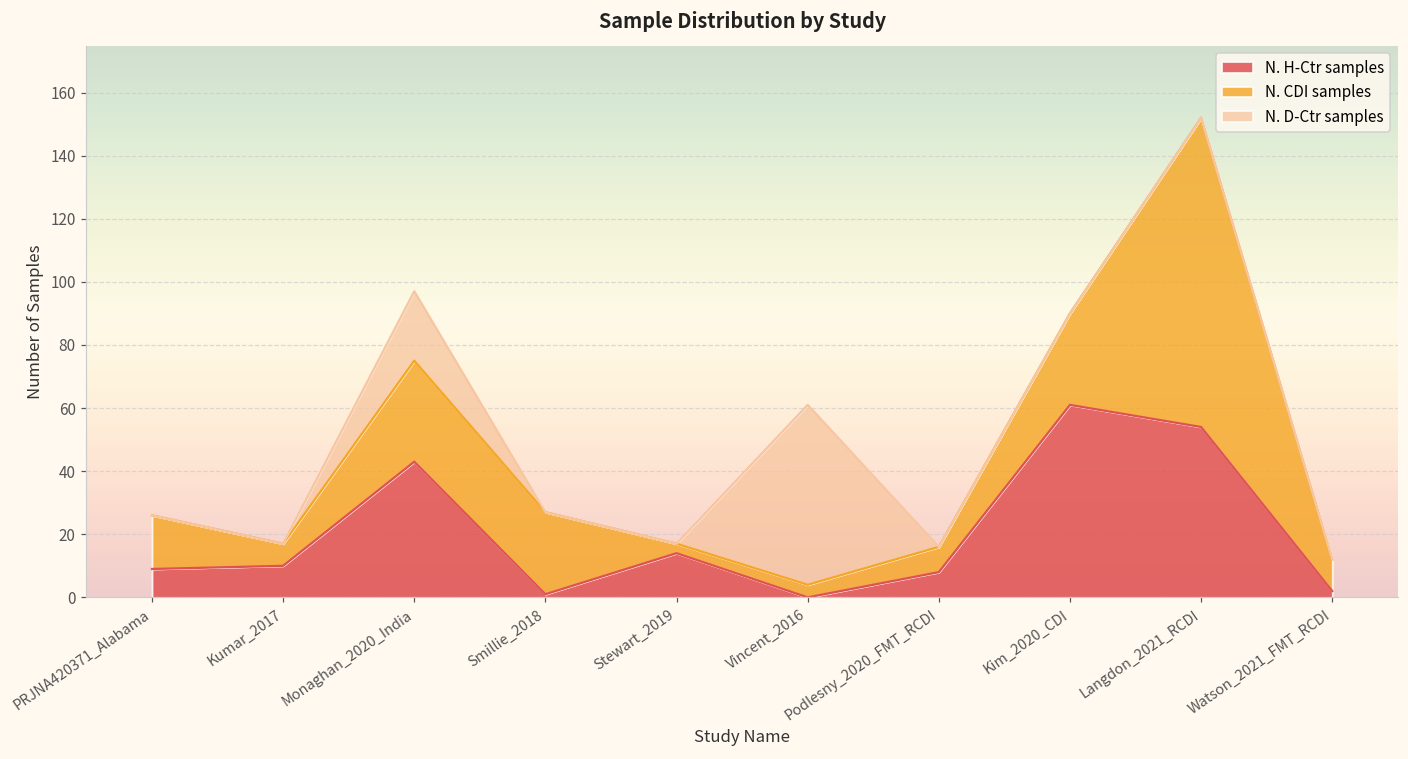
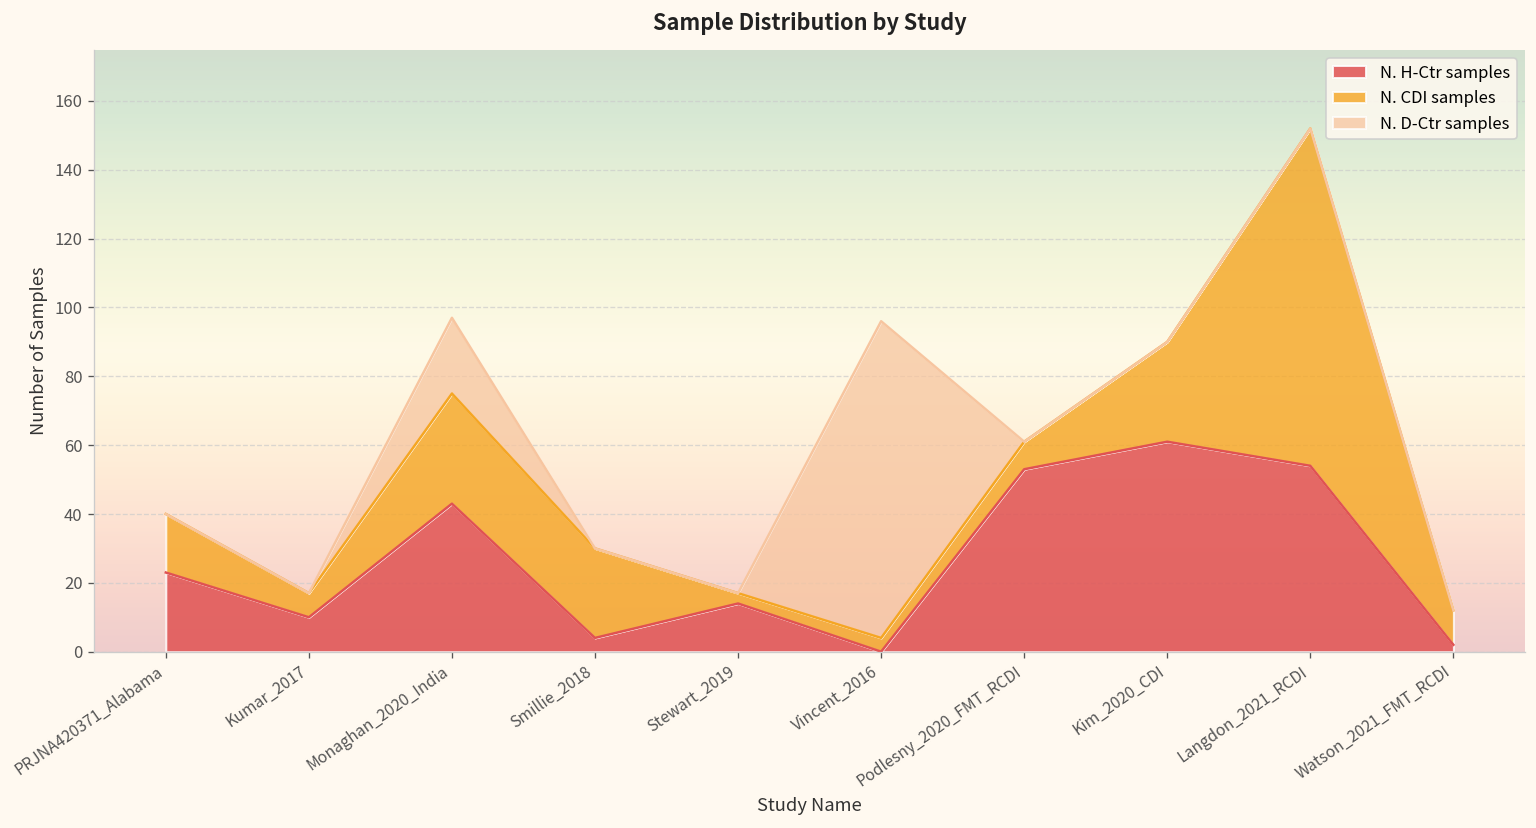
N. H-Ctr samples, PRJNA420371_Alabama: 9 -> 23
N. H-Ctr samples, Smillie_2018: 1 -> 4
N. D-Ctr samples, Vincent_2016: 57 -> 92
N. H-Ctr samples, Podlesny_2020_FMT_RCDI: 8 -> 53
